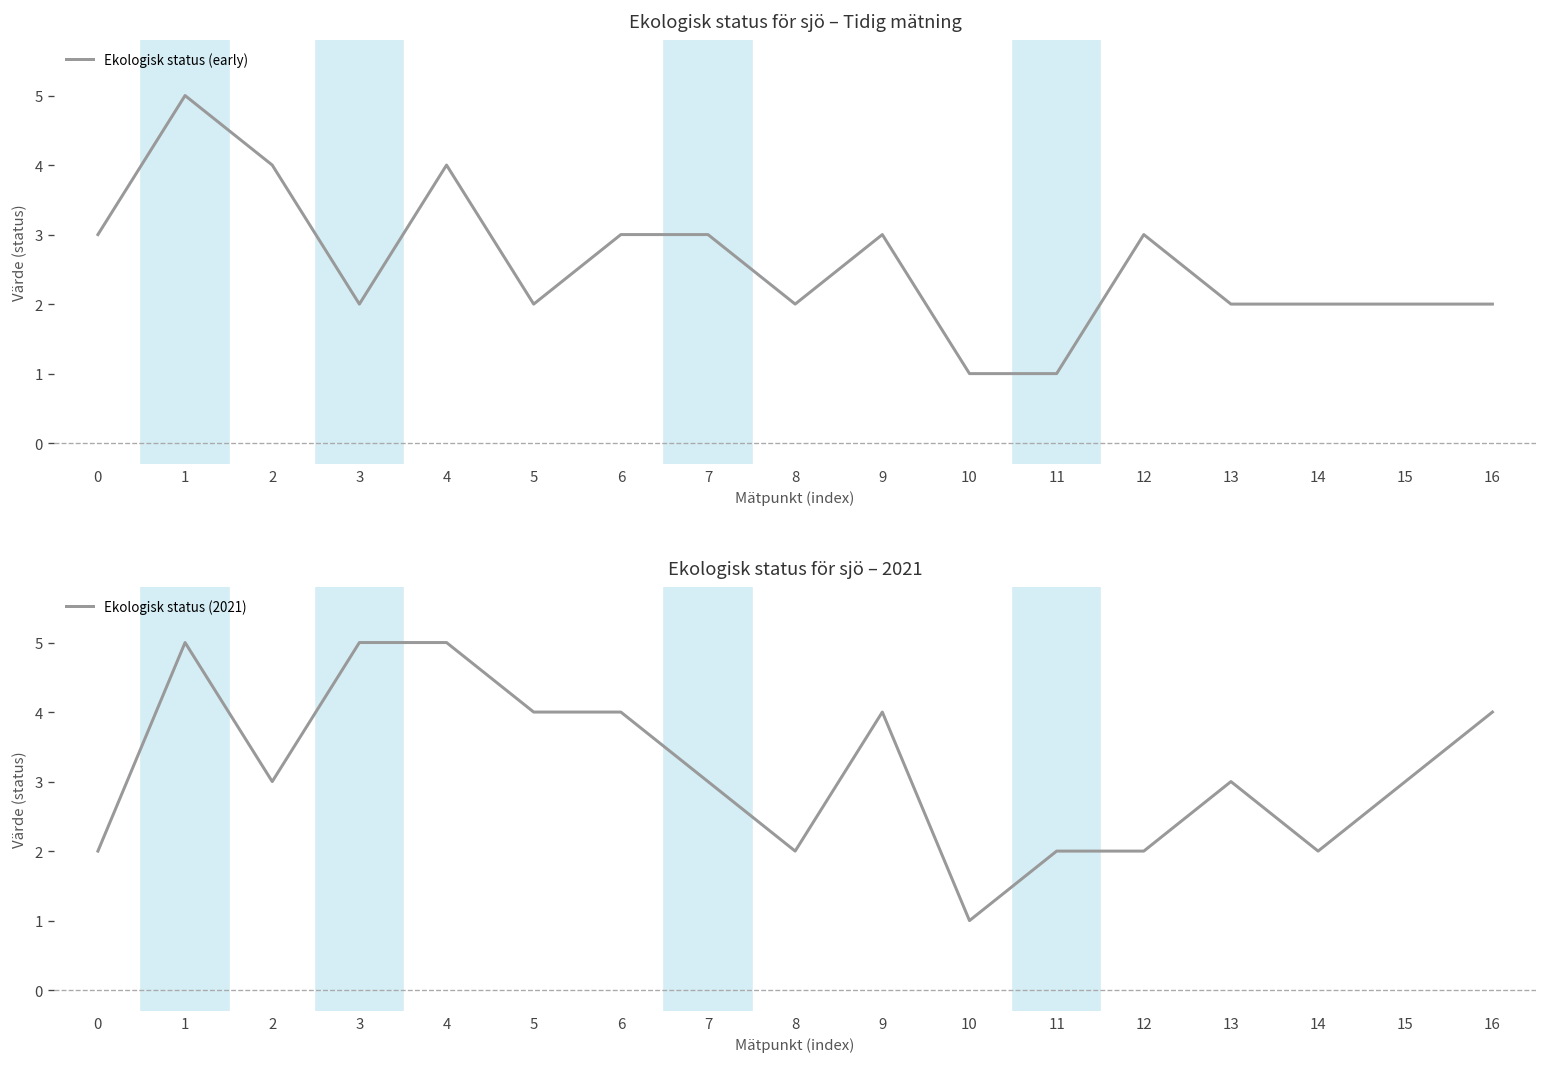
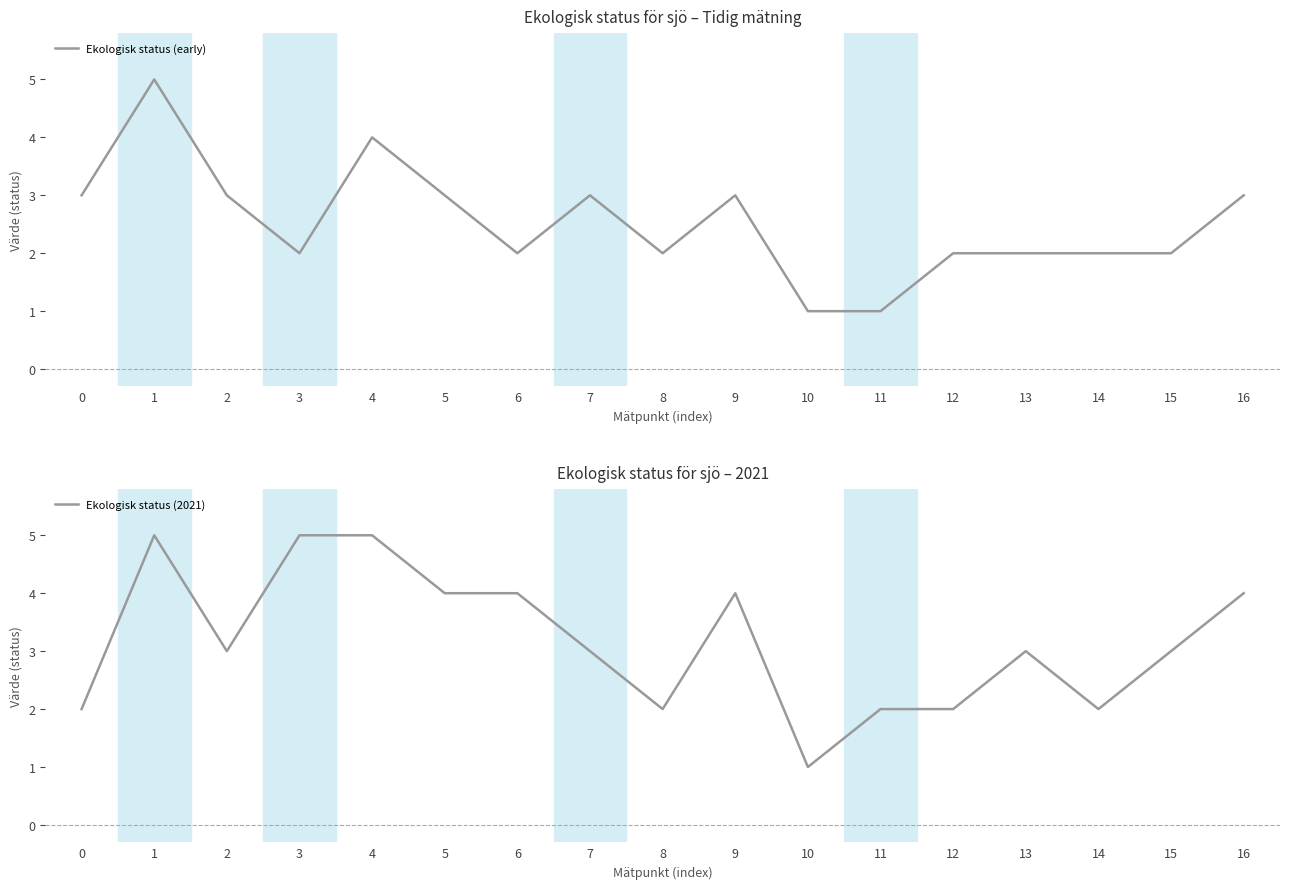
Ekologisk status för sjö – Tidig mätning, 2: 4 -> 3
Ekologisk status för sjö – Tidig mätning, 5: 2 -> 3
Ekologisk status för sjö – Tidig mätning, 6: 3 -> 2
Ekologisk status för sjö – Tidig mätning, 12: 3 -> 2
Ekologisk status för sjö – Tidig mätning, 16: 2 -> 3
